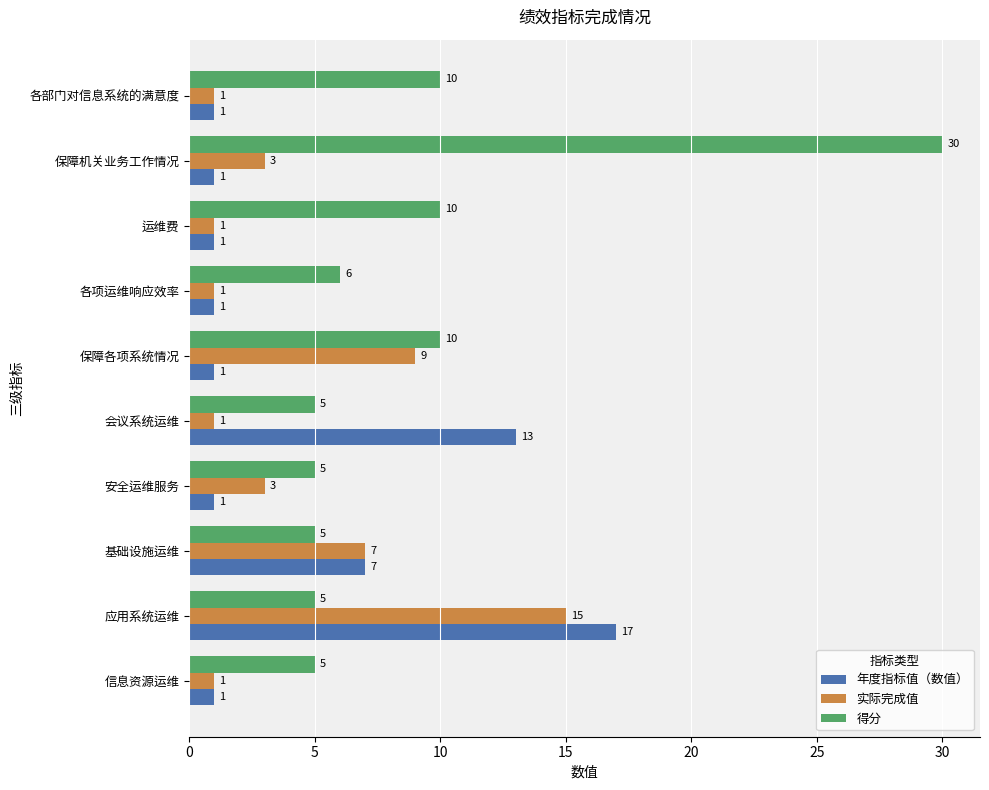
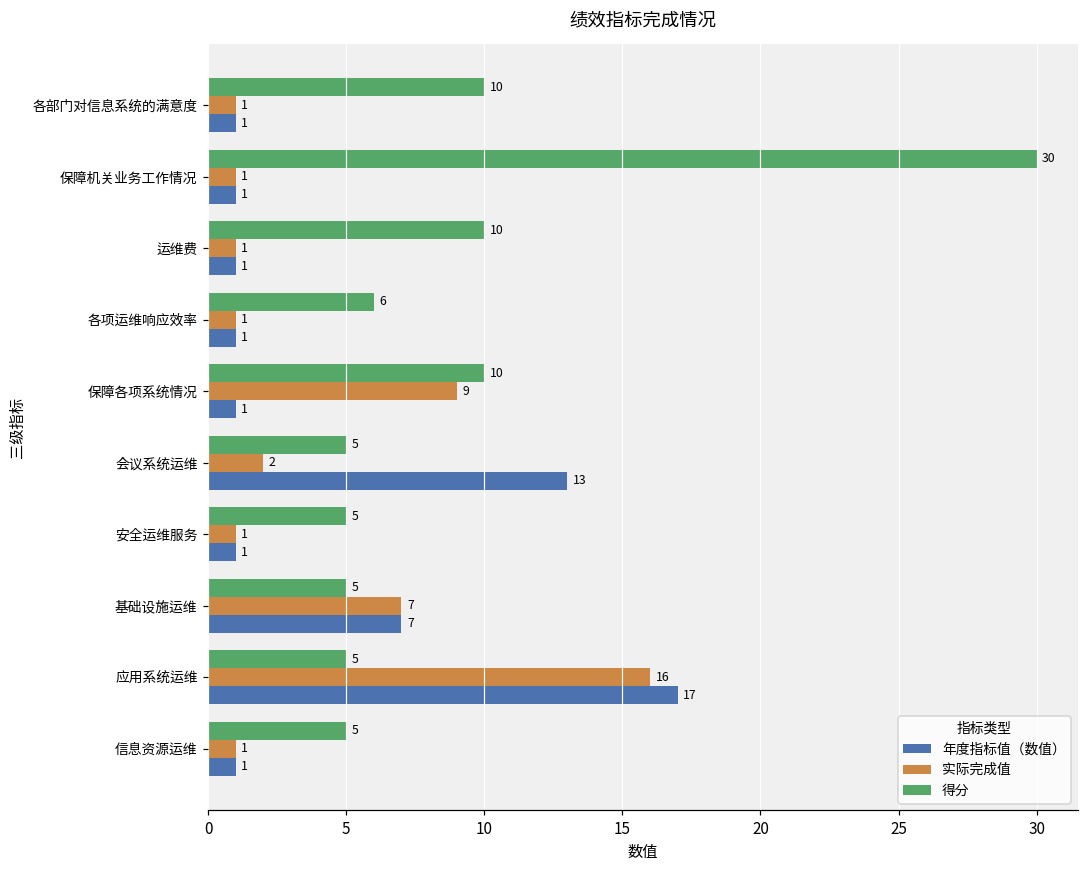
实际完成值, 保障机关业务工作情况: 3 -> 1
实际完成值, 会议系统运维: 1 -> 2
实际完成值, 安全运维服务: 3 -> 1
实际完成值, 应用系统运维: 15 -> 16
